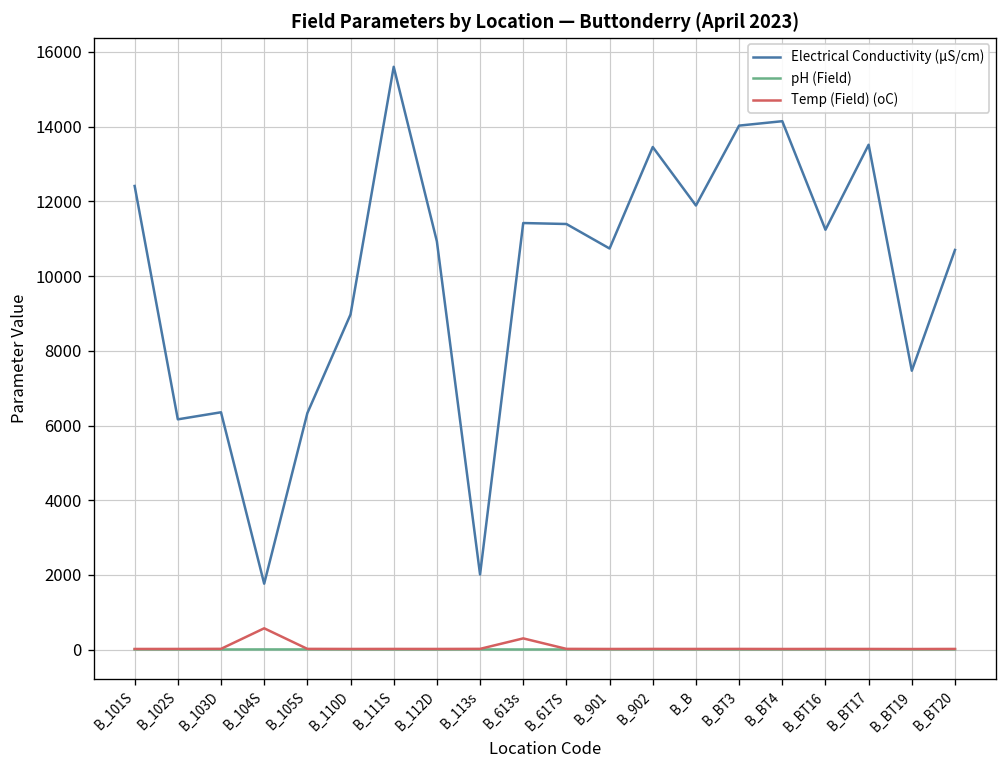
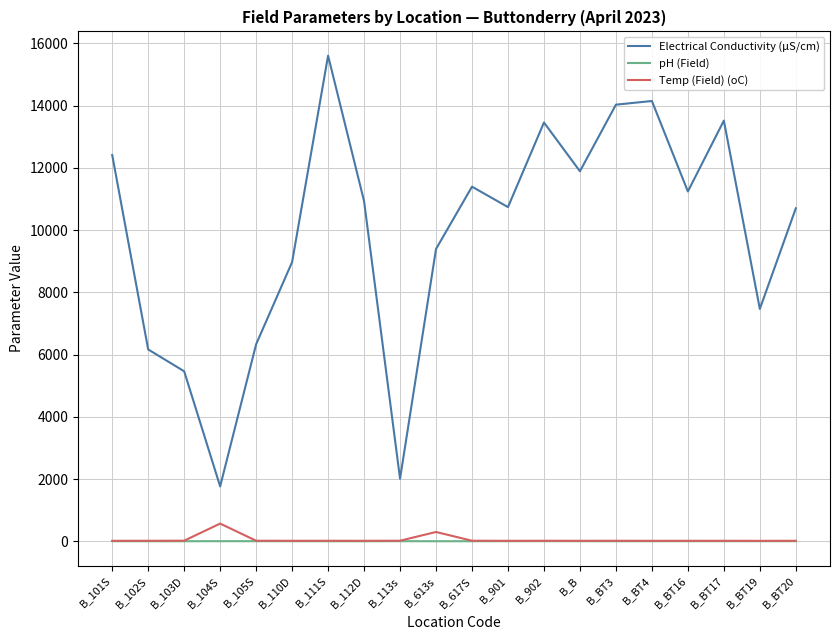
Electrical Conductivity (µS/cm), B_103D: 6400 -> 5500
Electrical Conductivity (µS/cm), B_613s: 11400 -> 9400
